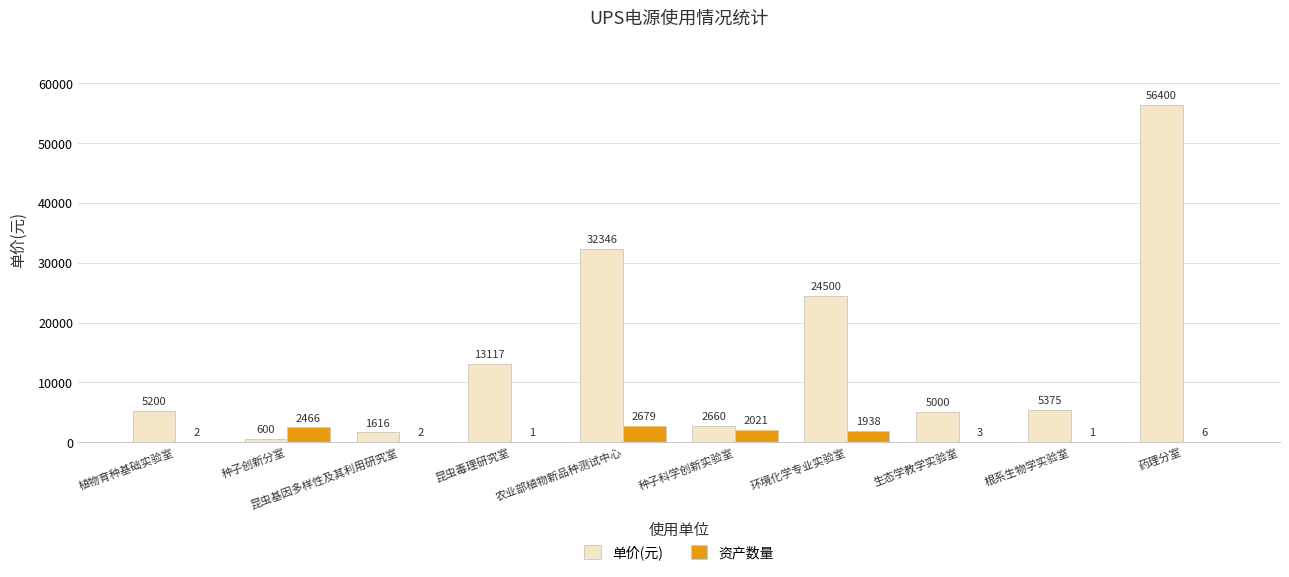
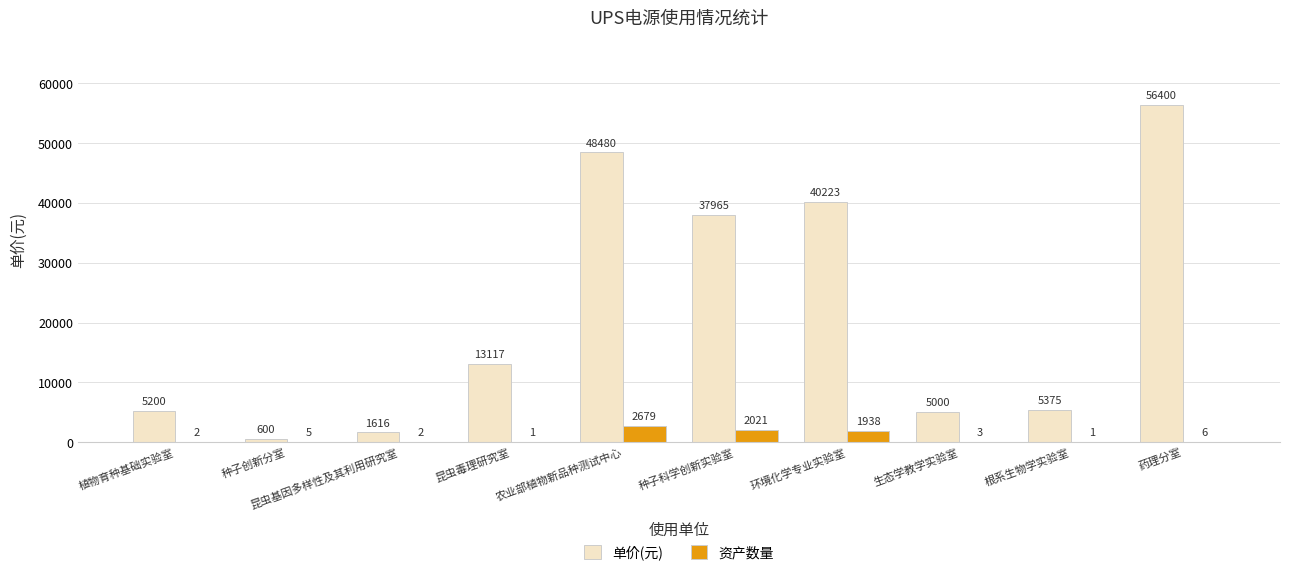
资产数量, 种子创新分室: 2466 -> 5
单价(元), 农业部植物新品种测试中心: 32346 -> 48480
单价(元), 种子科学创新实验室: 2660 -> 37965
单价(元), 环境化学专业实验室: 24500 -> 40223
